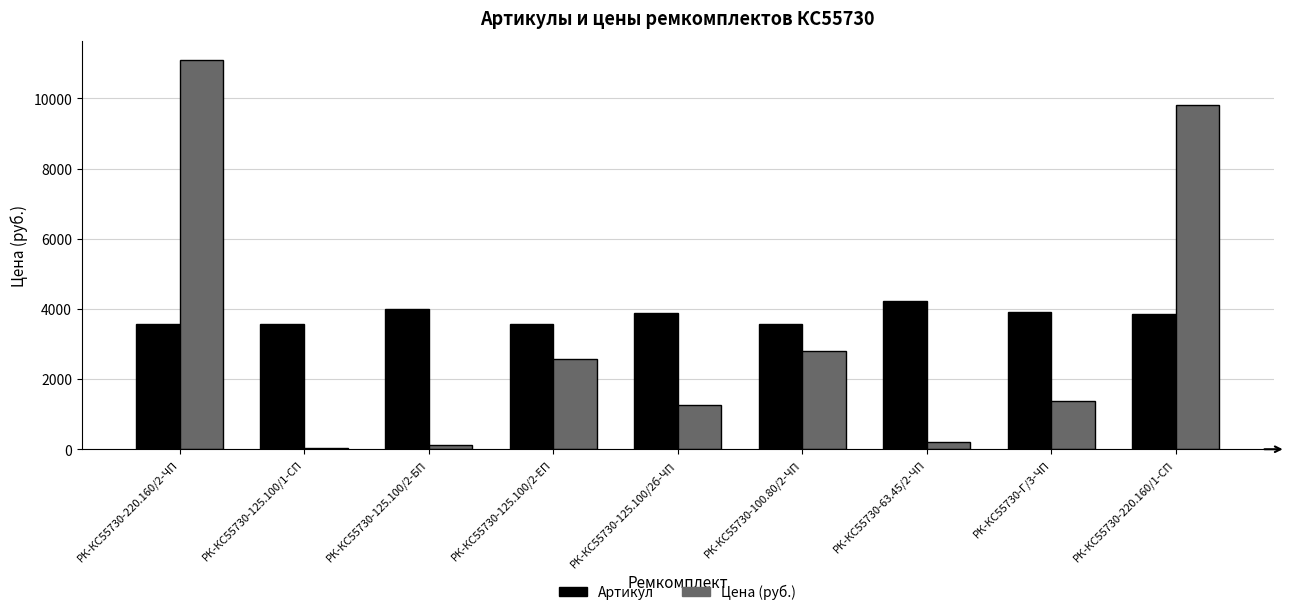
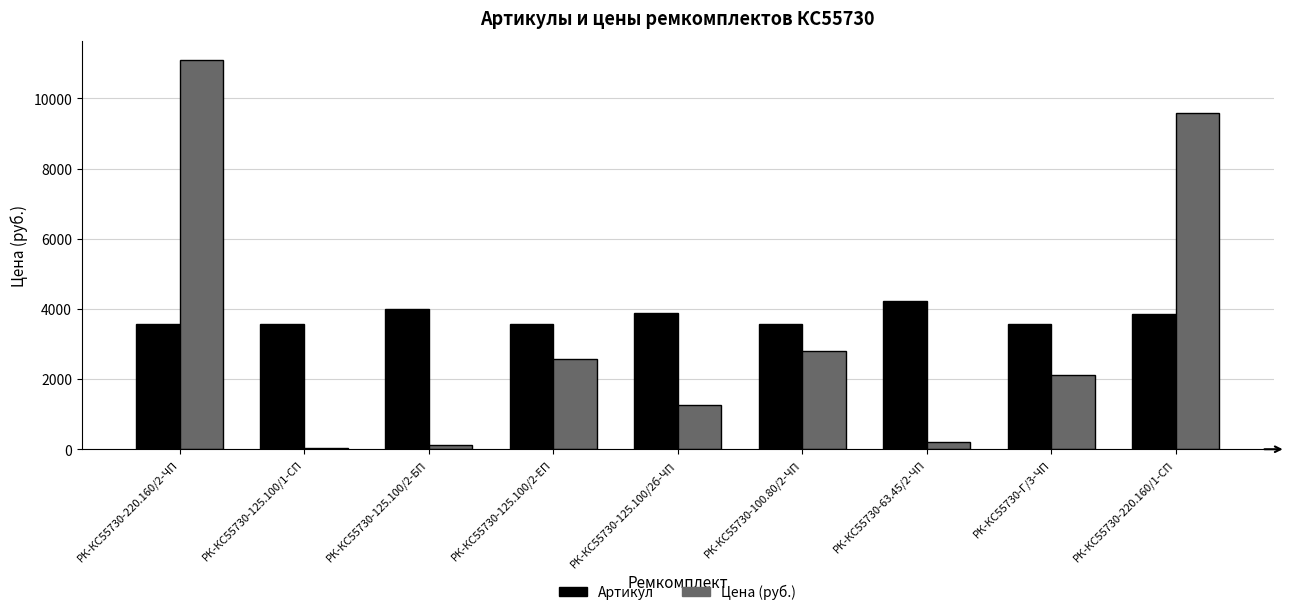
Артикул, РК-КС55730-Г/3-ЧП: 3900 -> 3600
Цена (руб.), РК-КС55730-Г/3-ЧП: 1400 -> 2100
Цена (руб.), РК-КС55730-220.160/1-СП: 9800 -> 9600
